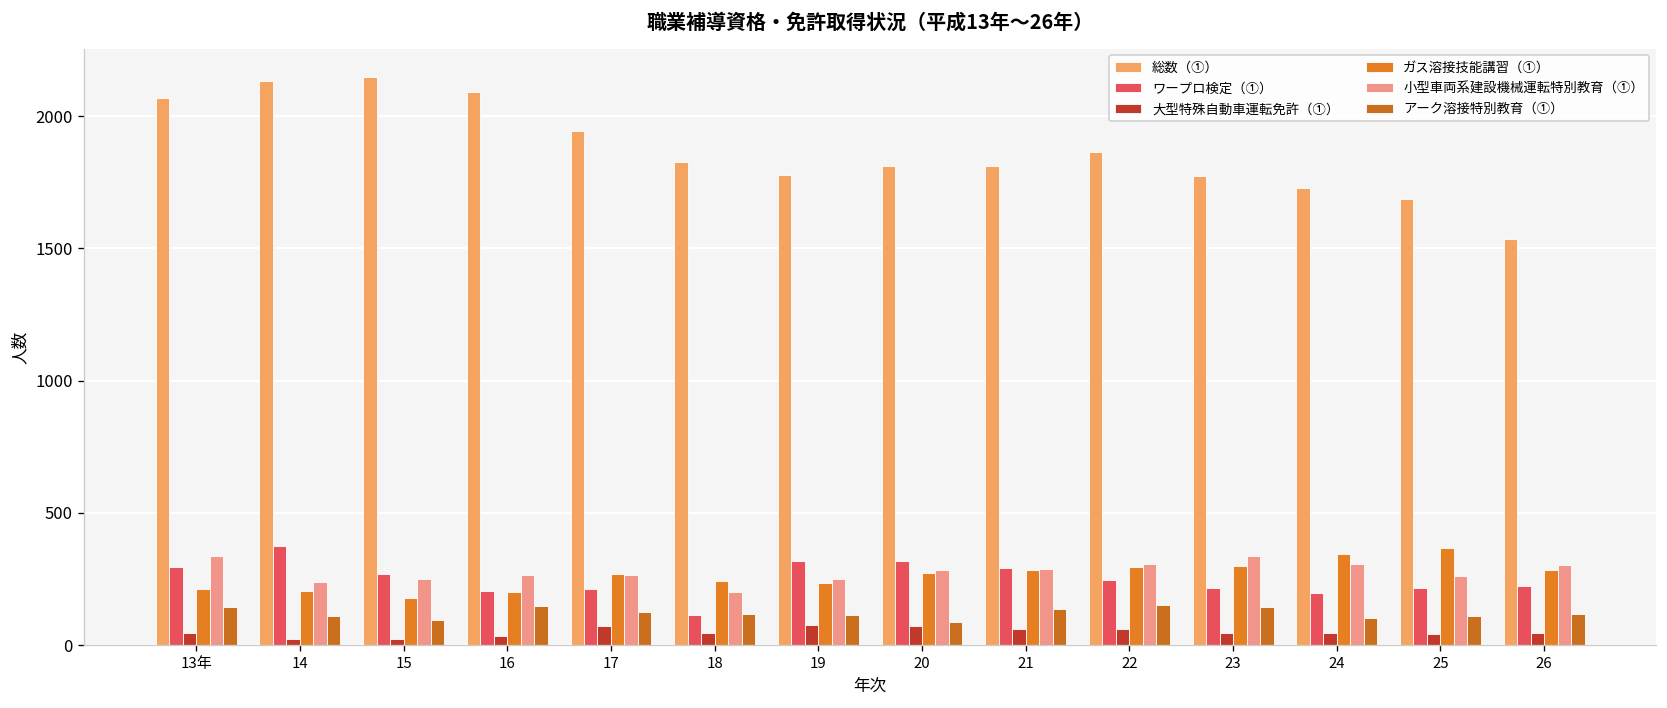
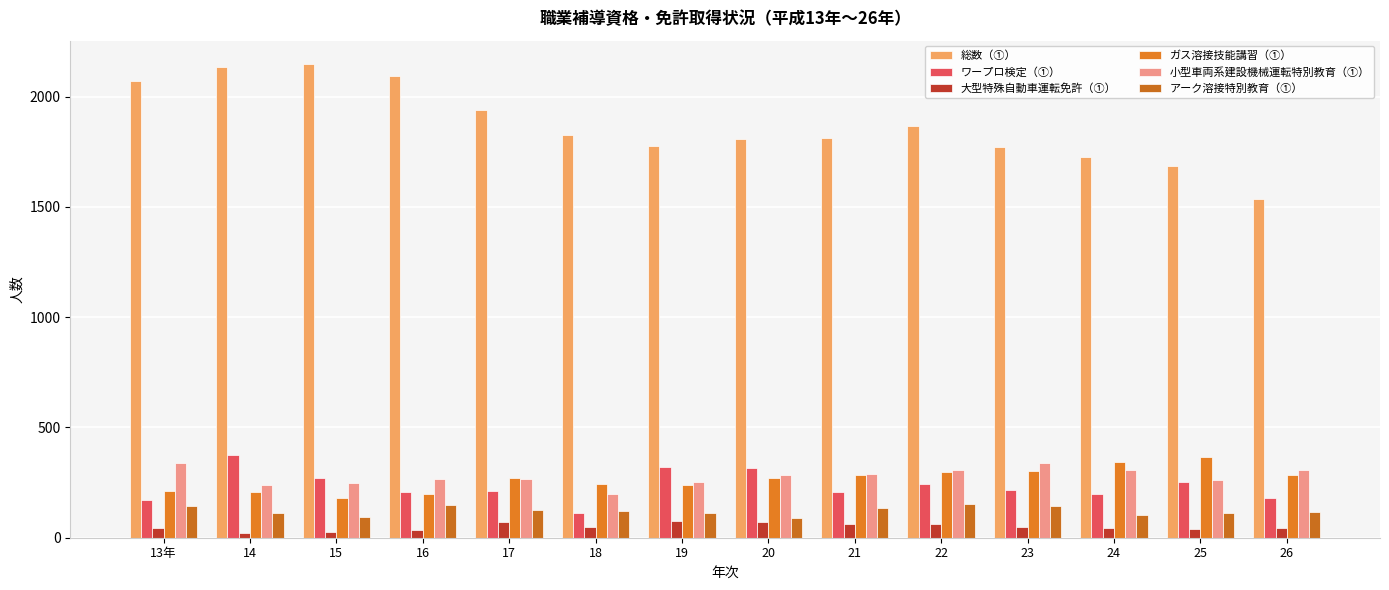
ワープロ検定（①）, 13年: 290 -> 170
ワープロ検定（①）, 21: 290 -> 210
ワープロ検定（①）, 25: 220 -> 250
ワープロ検定（①）, 26: 230 -> 180
